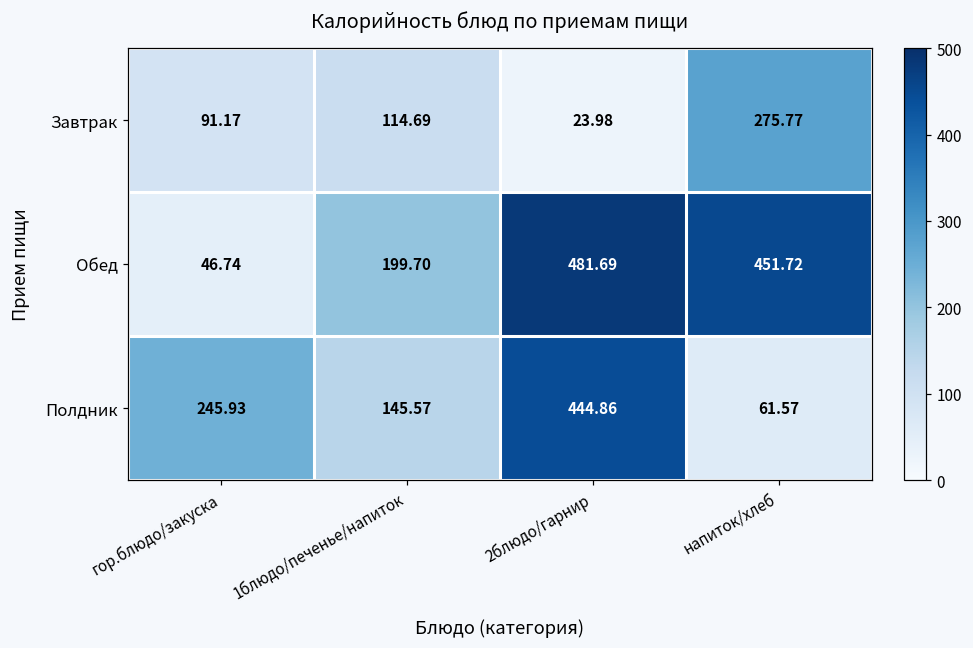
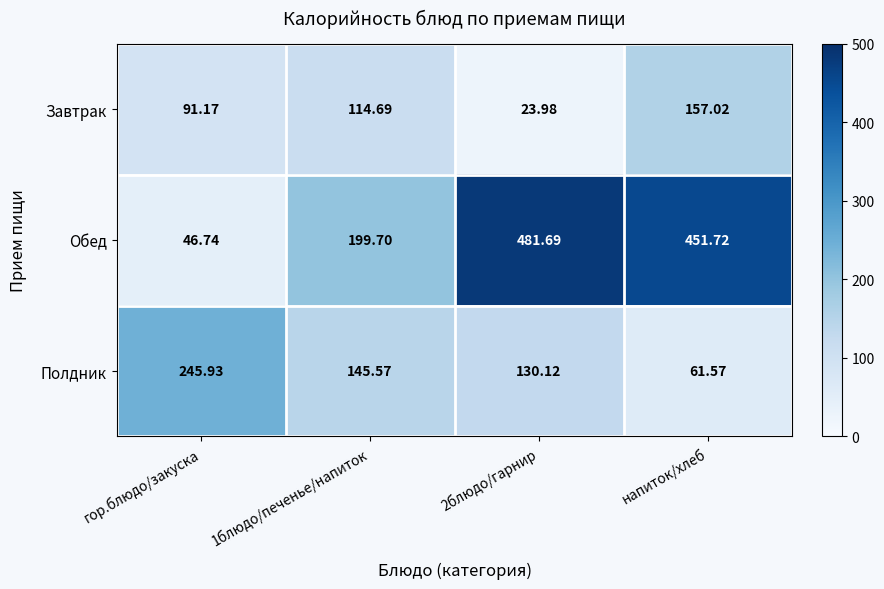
Завтрак, напиток/хлеб: 275.77 -> 157.02
Полдник, 2блюдо/гарнир: 444.86 -> 130.12
